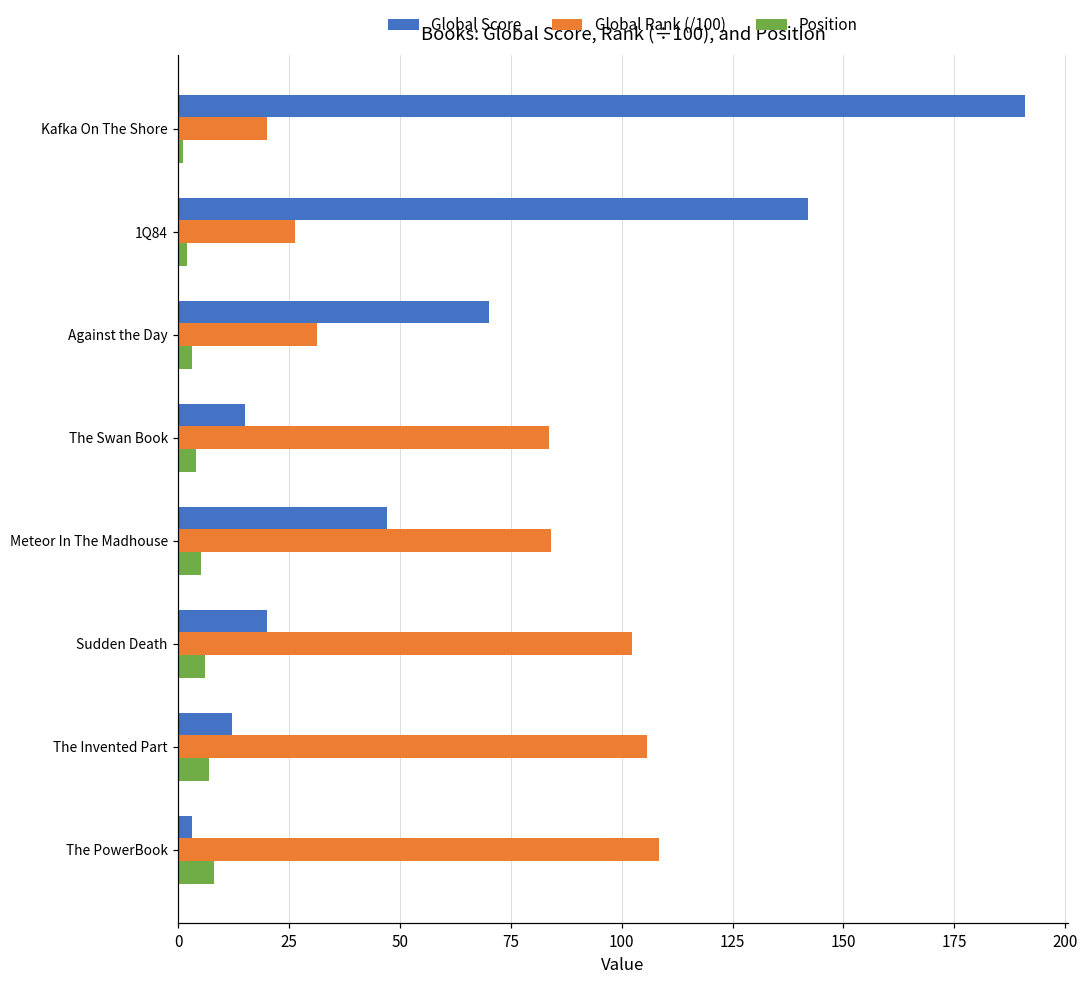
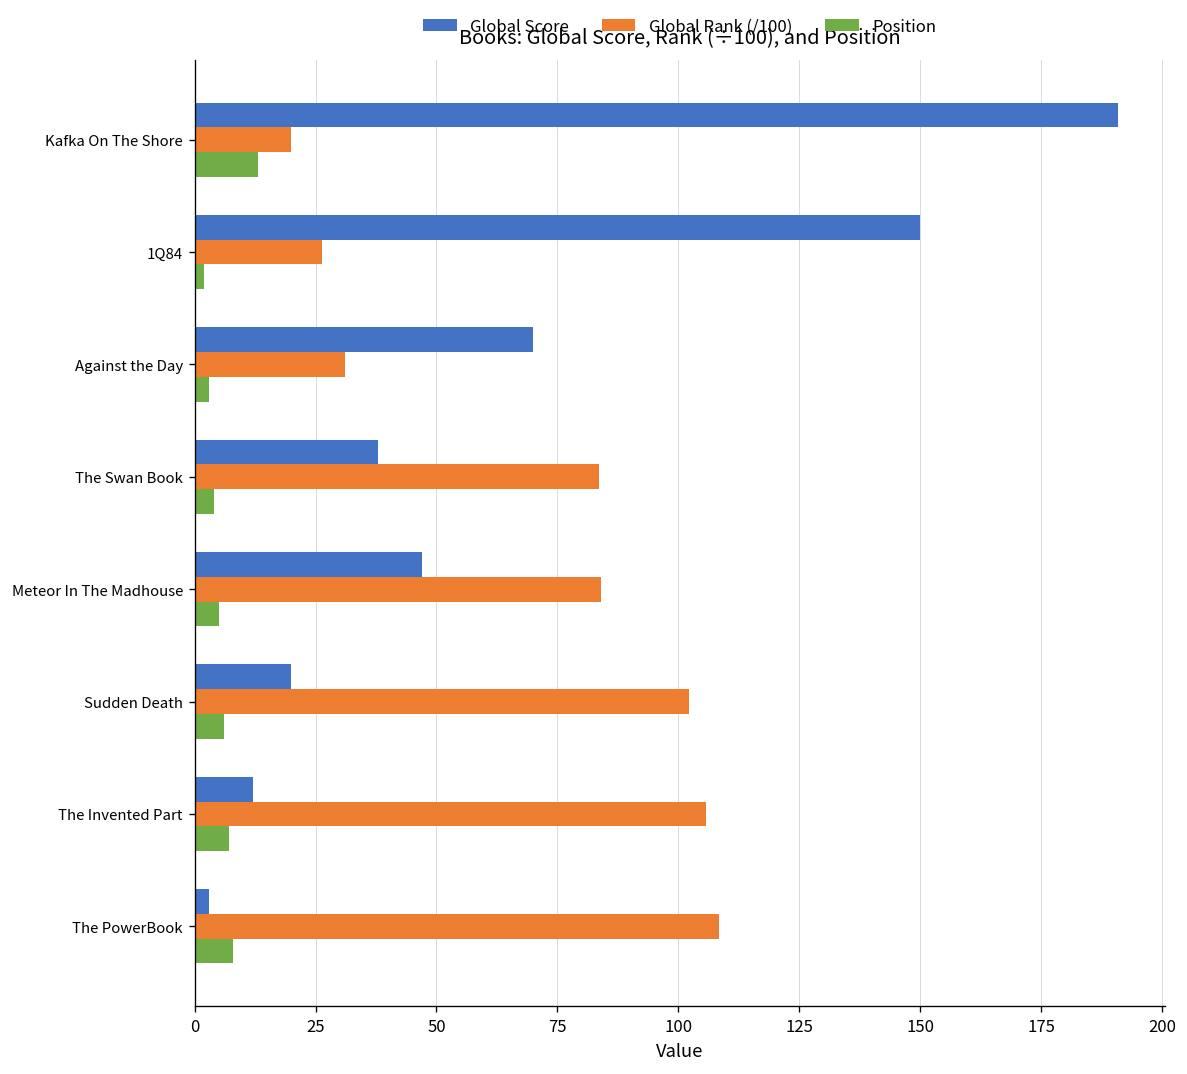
Position, Kafka On The Shore: 1 -> 13
Global Score, 1Q84: 142 -> 150
Global Score, The Swan Book: 15 -> 38
